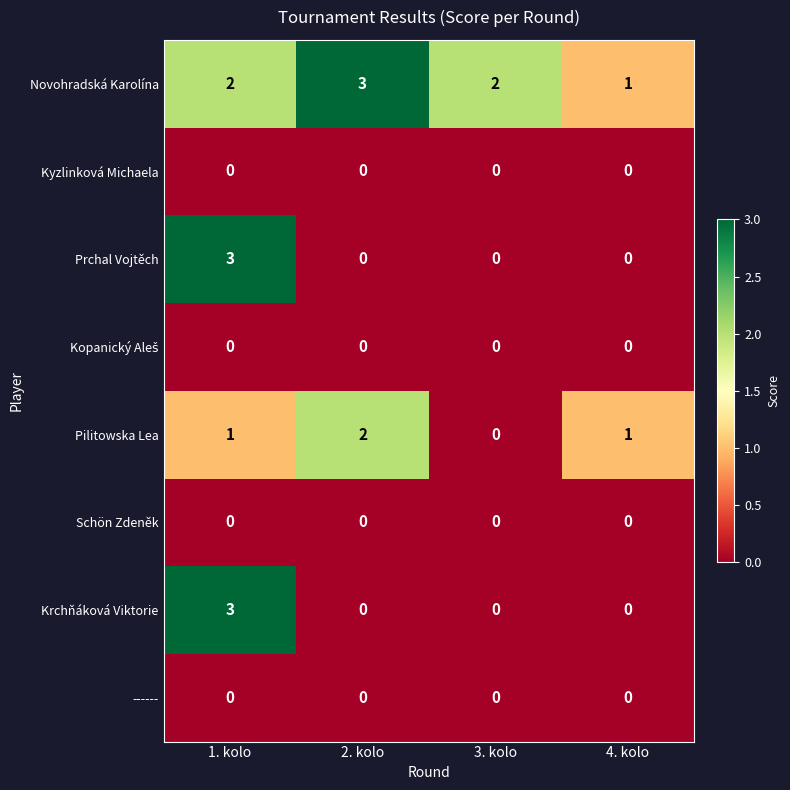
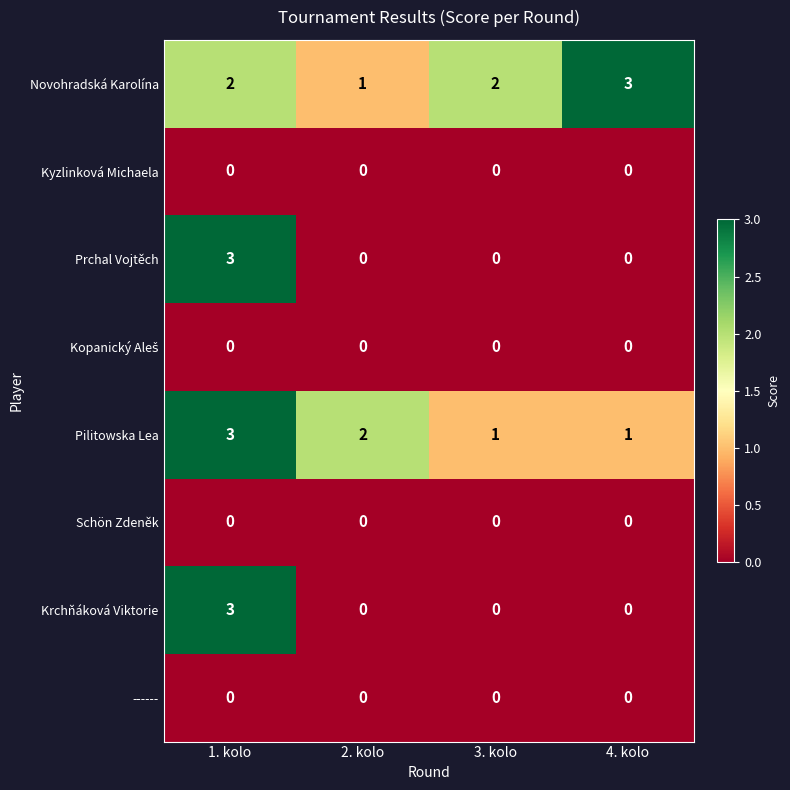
Novohradská Karolína, 2. kolo: 3 -> 1
Novohradská Karolína, 4. kolo: 1 -> 3
Pilitowska Lea, 1. kolo: 1 -> 3
Pilitowska Lea, 3. kolo: 0 -> 1
